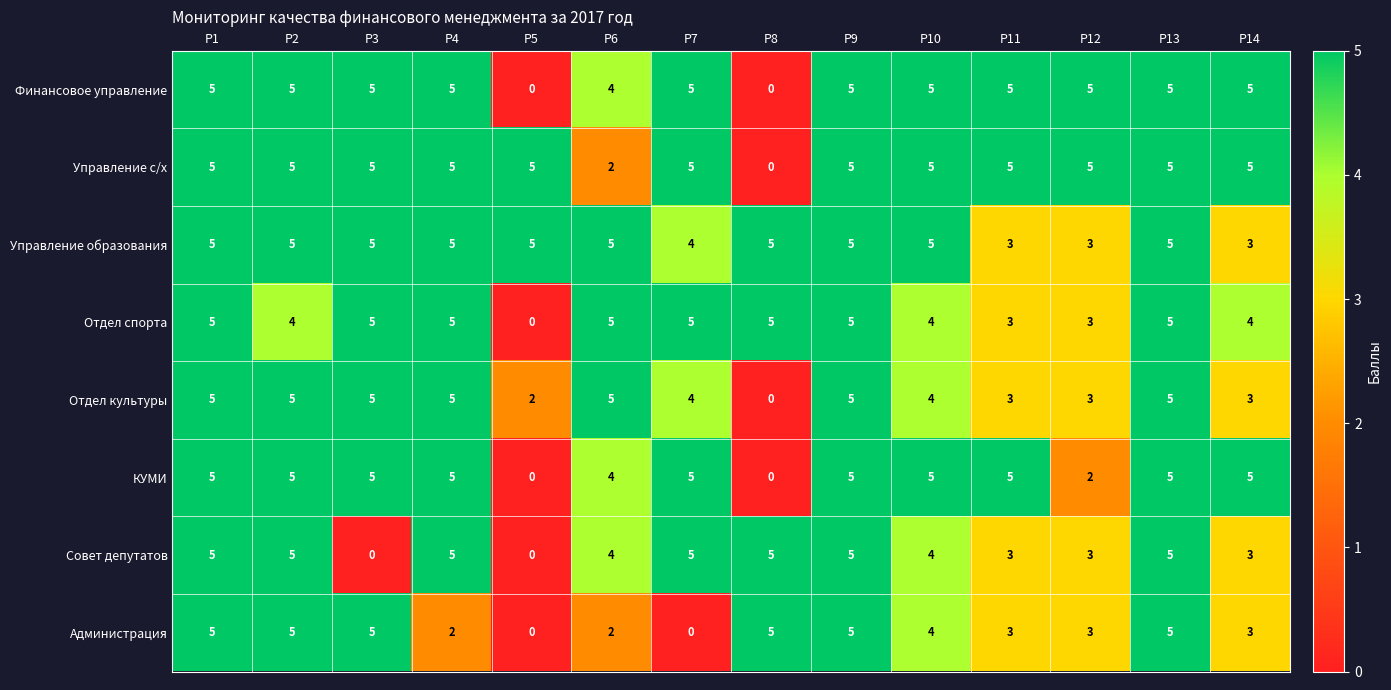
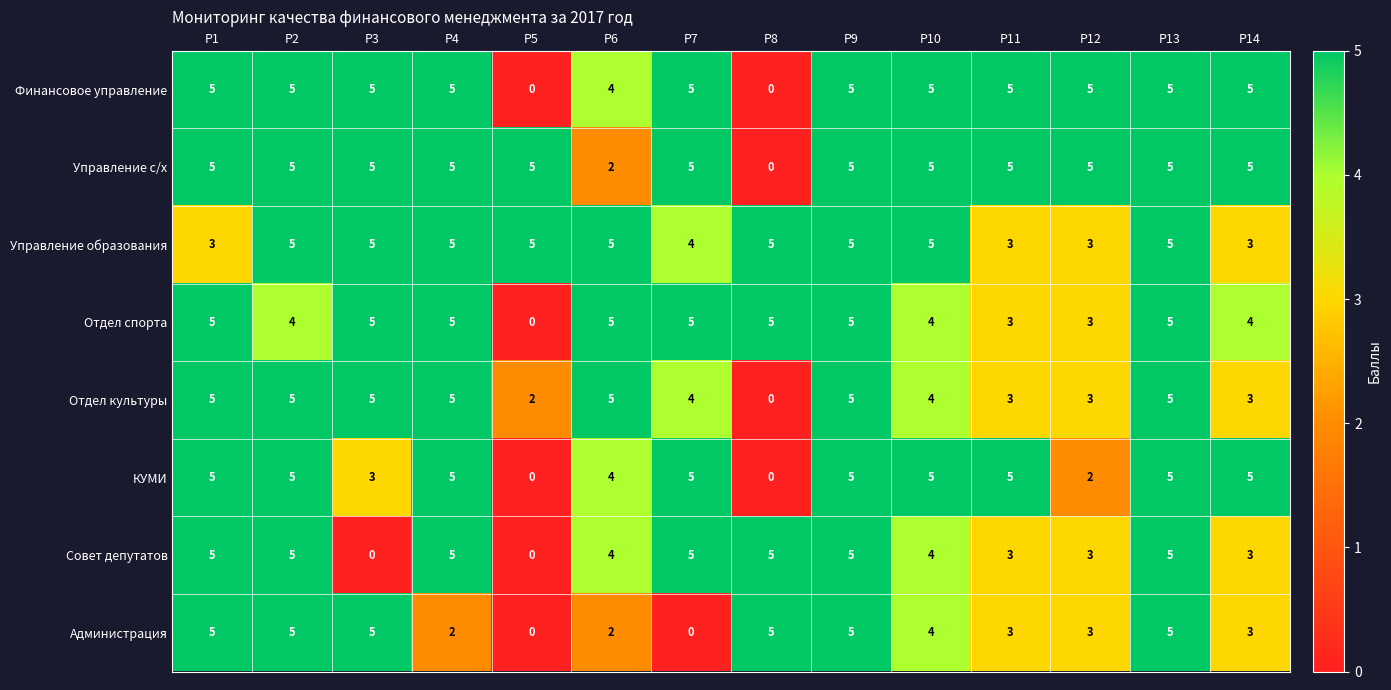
Управление образования, Р1: 5 -> 3
КУМИ, Р3: 5 -> 3
